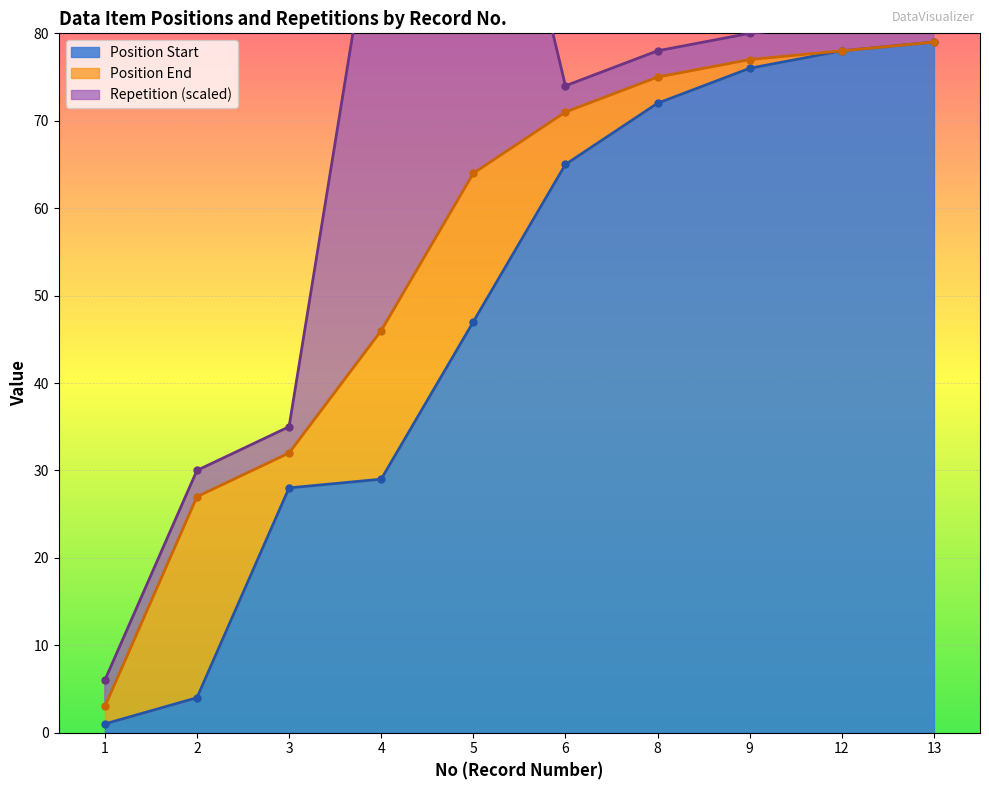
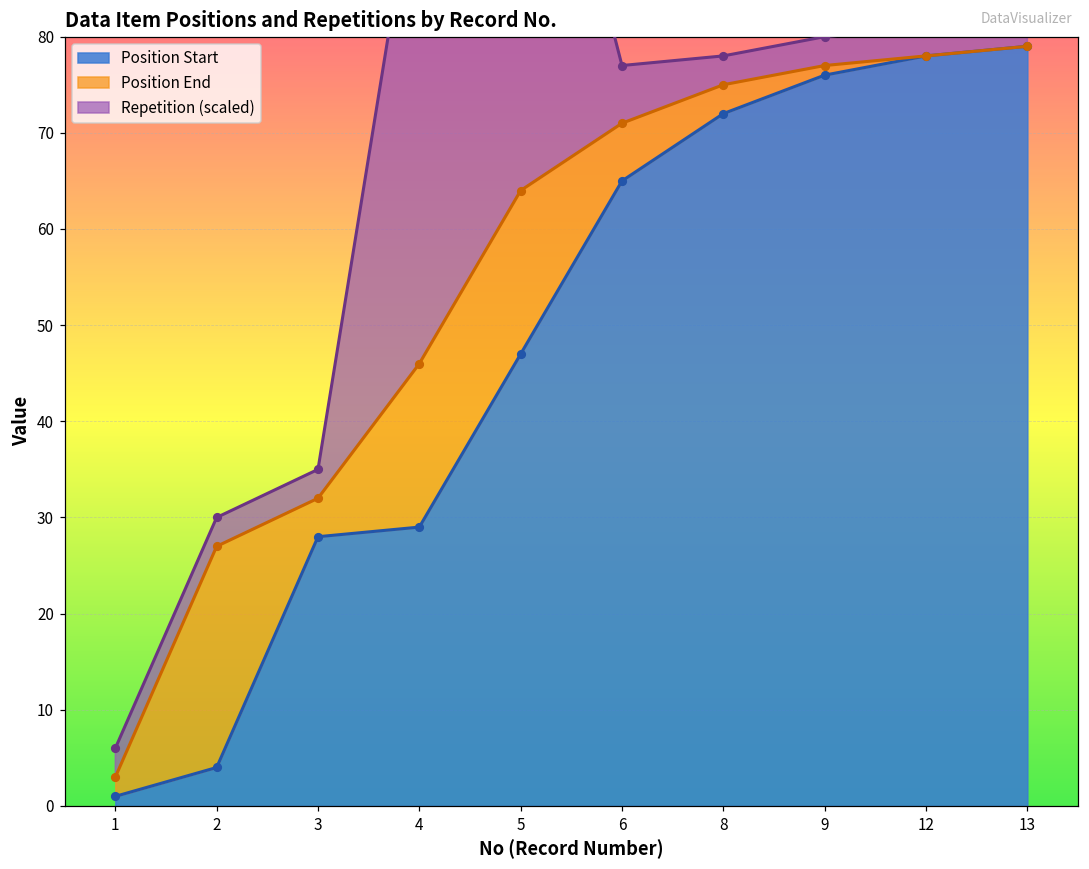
Repetition (scaled), 6: 3 -> 6
